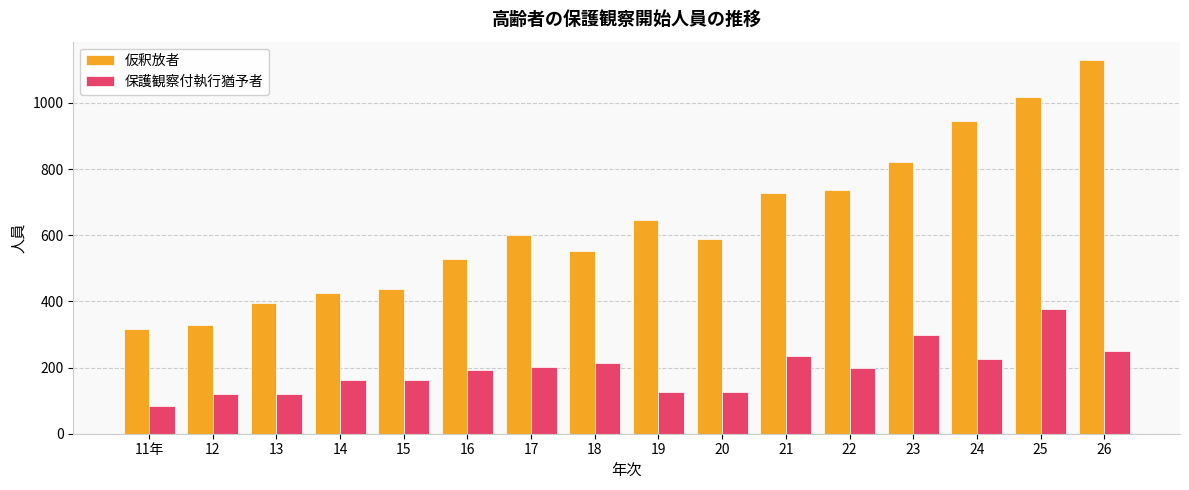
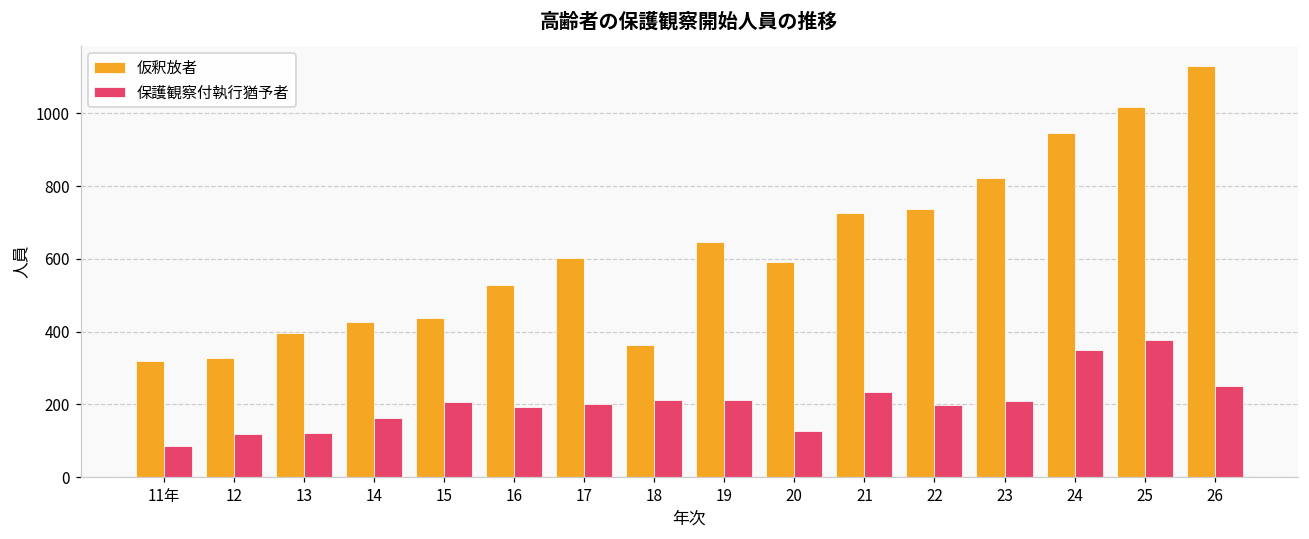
保護観察付執行猶予者, 15: 160 -> 210
仮釈放者, 18: 550 -> 360
保護観察付執行猶予者, 19: 130 -> 210
保護観察付執行猶予者, 23: 300 -> 210
保護観察付執行猶予者, 24: 230 -> 350
